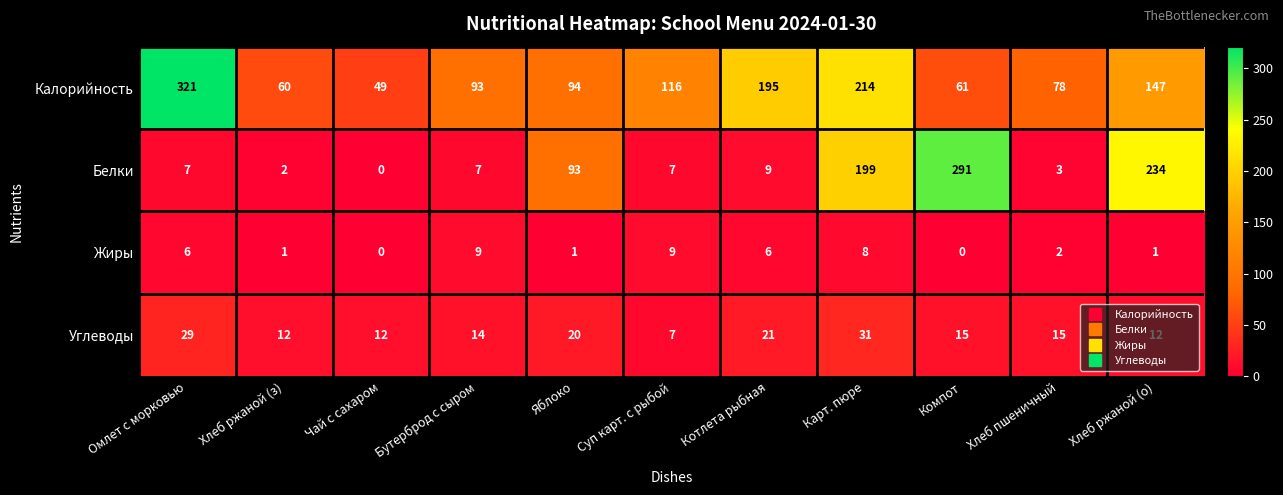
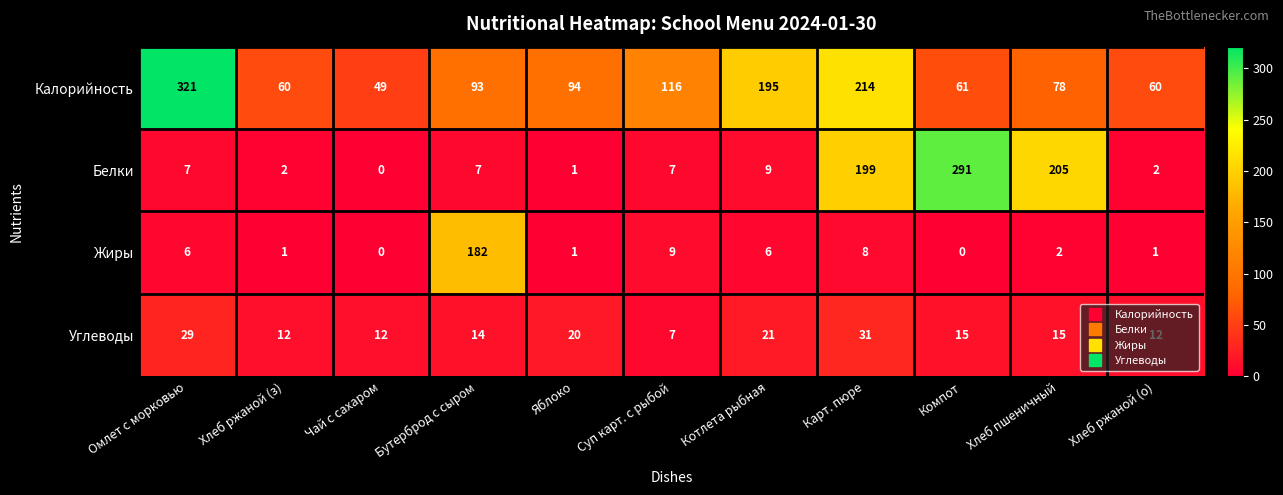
Калорийность, Хлеб ржаной (о): 147 -> 60
Белки, Яблоко: 93 -> 1
Белки, Хлеб пшеничный: 3 -> 205
Белки, Хлеб ржаной (о): 234 -> 2
Жиры, Бутерброд с сыром: 9 -> 182
